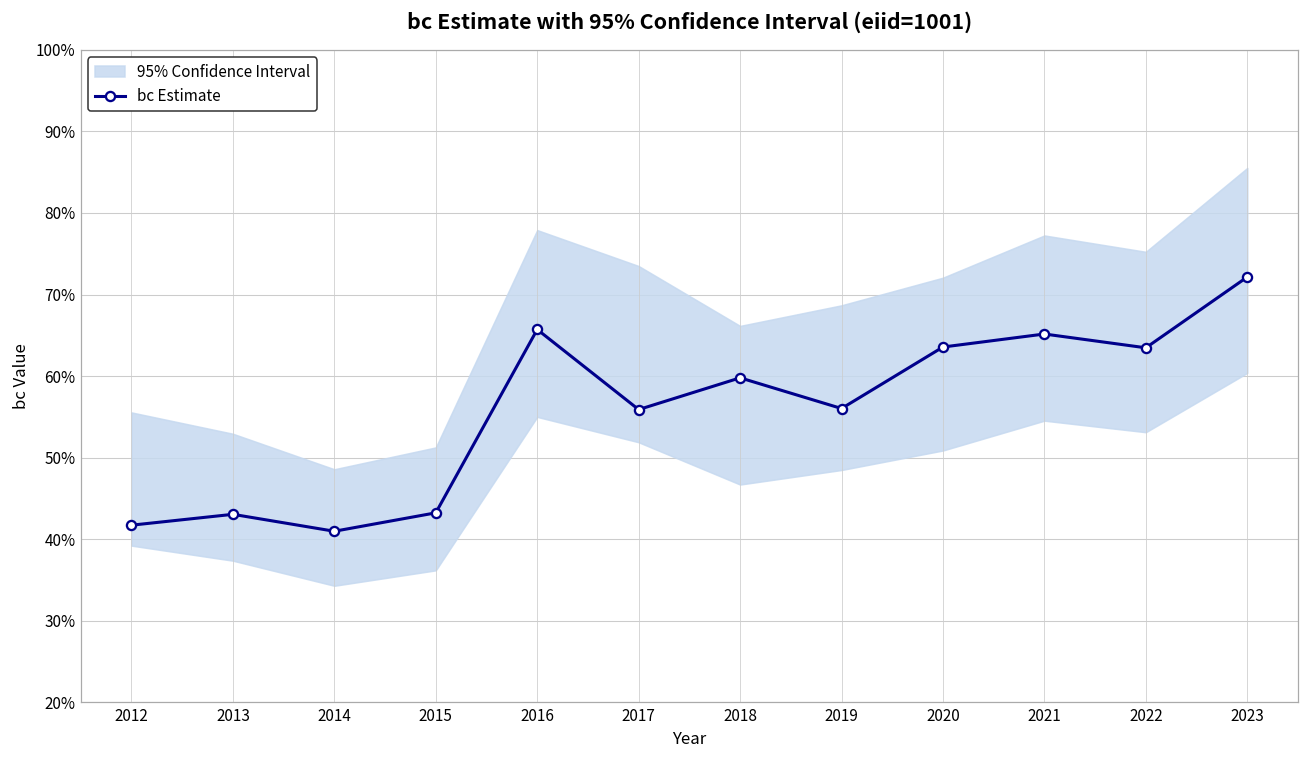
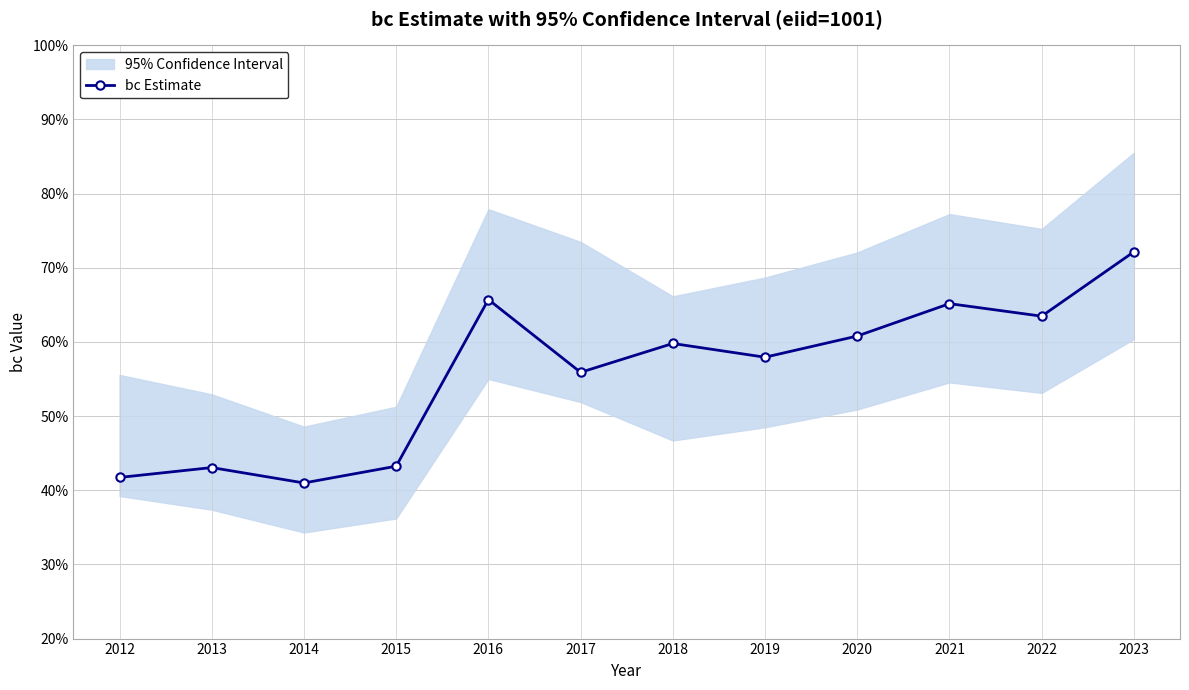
bc Estimate, 2019: 56% -> 58%
bc Estimate, 2020: 64% -> 61%
